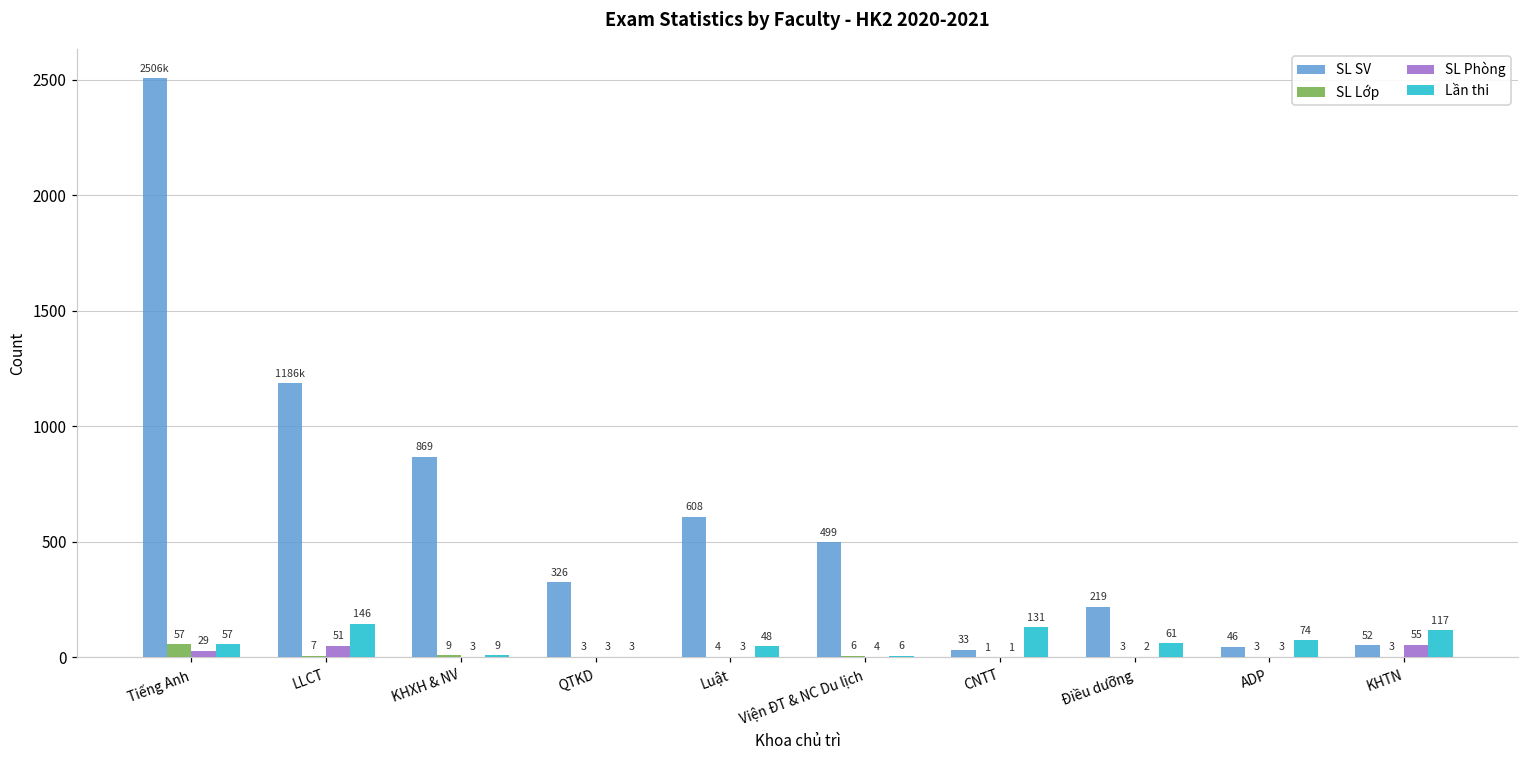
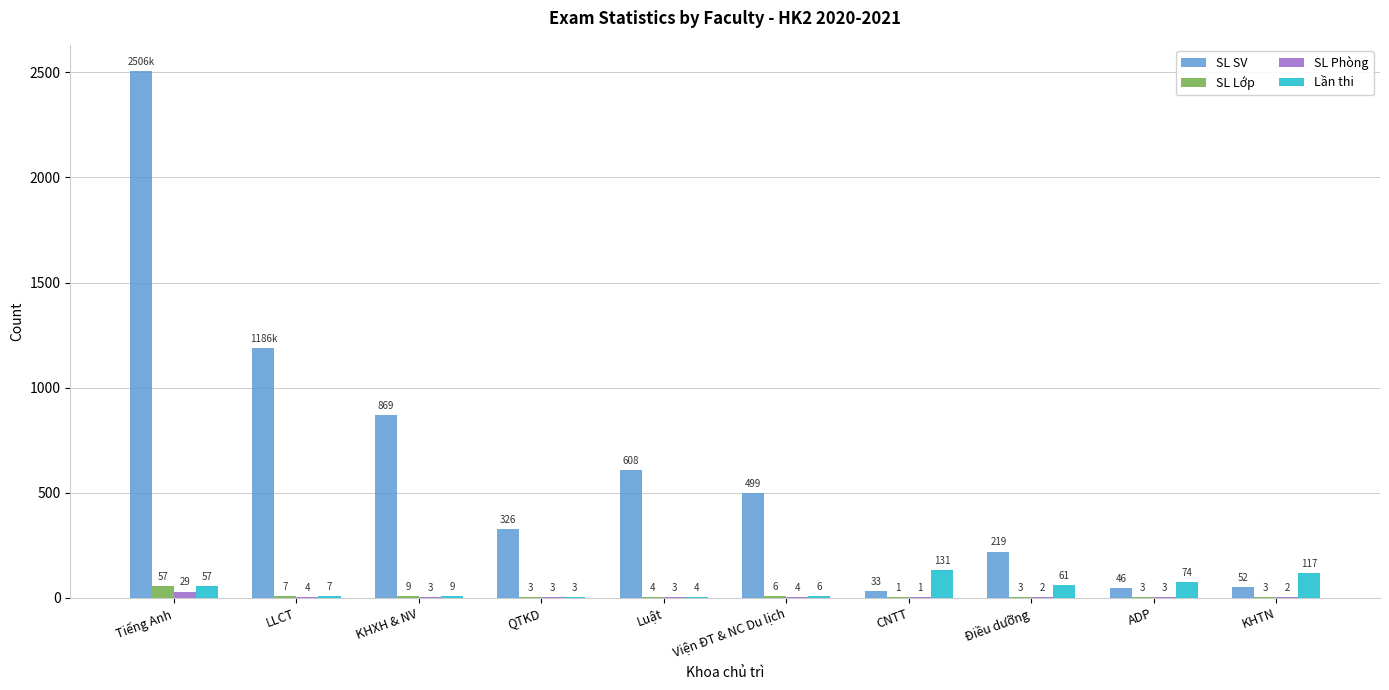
SL Phòng, LLCT: 51 -> 4
Lần thi, LLCT: 146 -> 7
Lần thi, Luật: 48 -> 4
SL Phòng, KHTN: 55 -> 2
